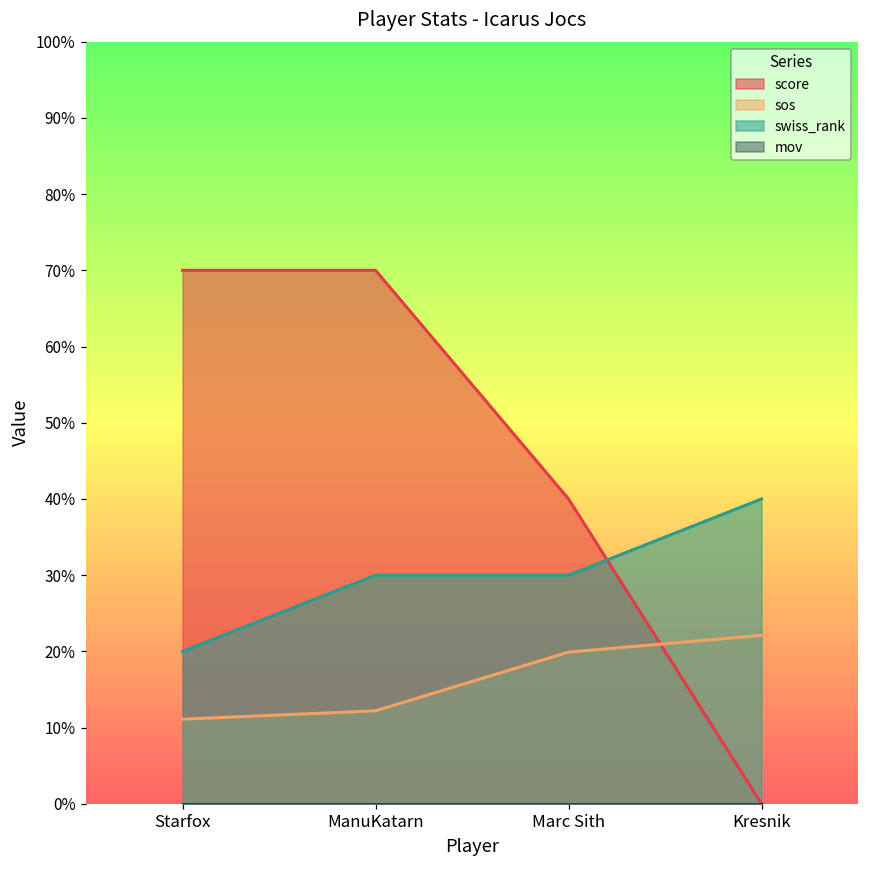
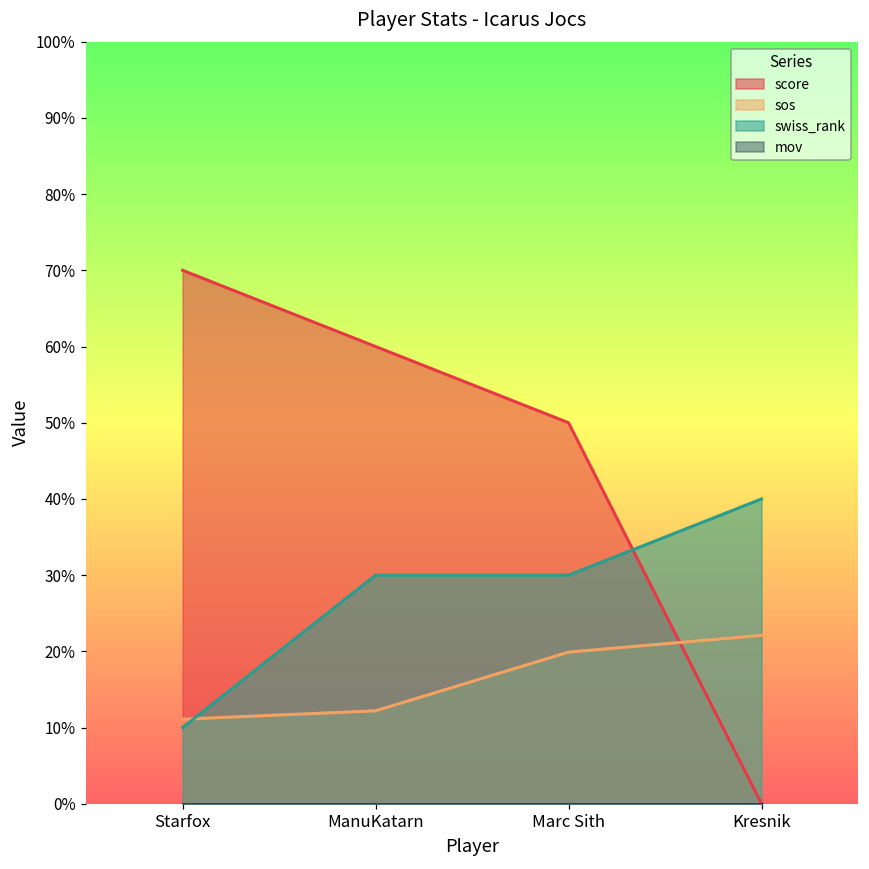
swiss_rank, Starfox: 20% -> 10%
score, ManuKatarn: 70% -> 60%
score, Marc Sith: 40% -> 50%
